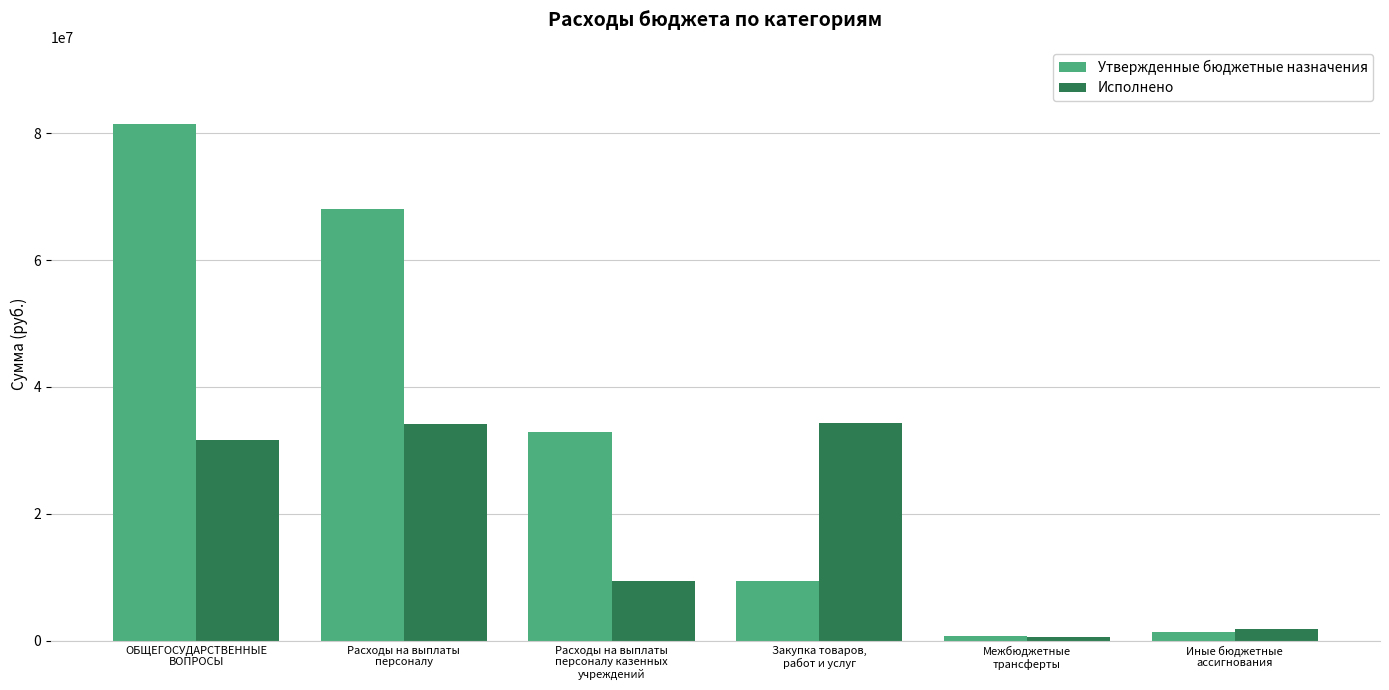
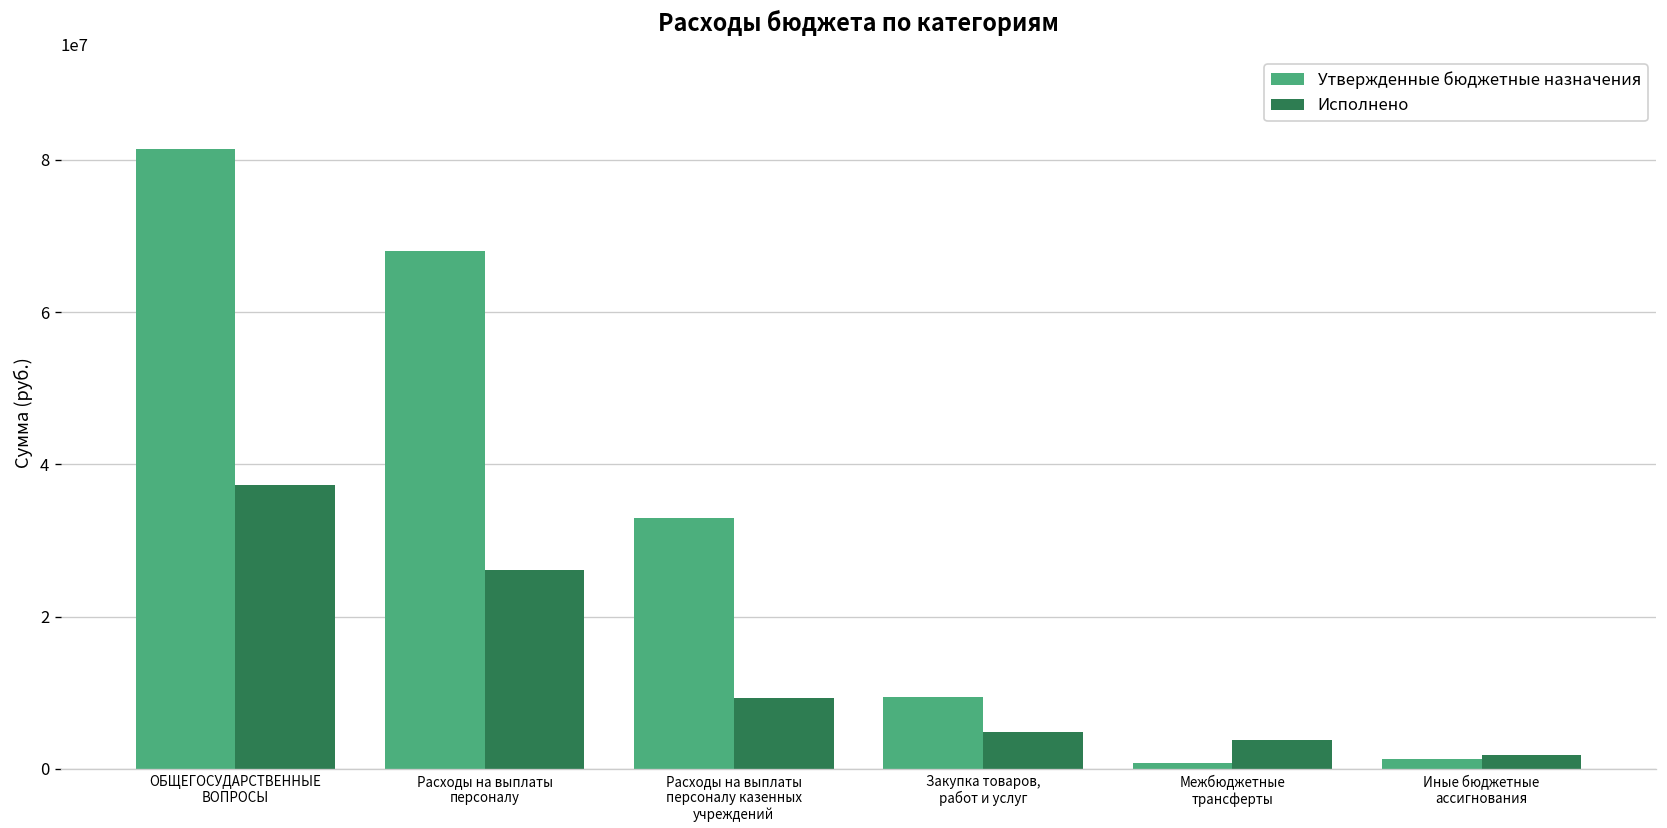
Исполнено, ОБЩЕГОСУДАРСТВЕННЫЕ ВОПРОСЫ: 32000000 -> 37000000
Исполнено, Расходы на выплаты персоналу: 34000000 -> 26000000
Исполнено, Закупка товаров, работ и услуг: 34000000 -> 5000000
Исполнено, Межбюджетные трансферты: 1000000 -> 4000000
